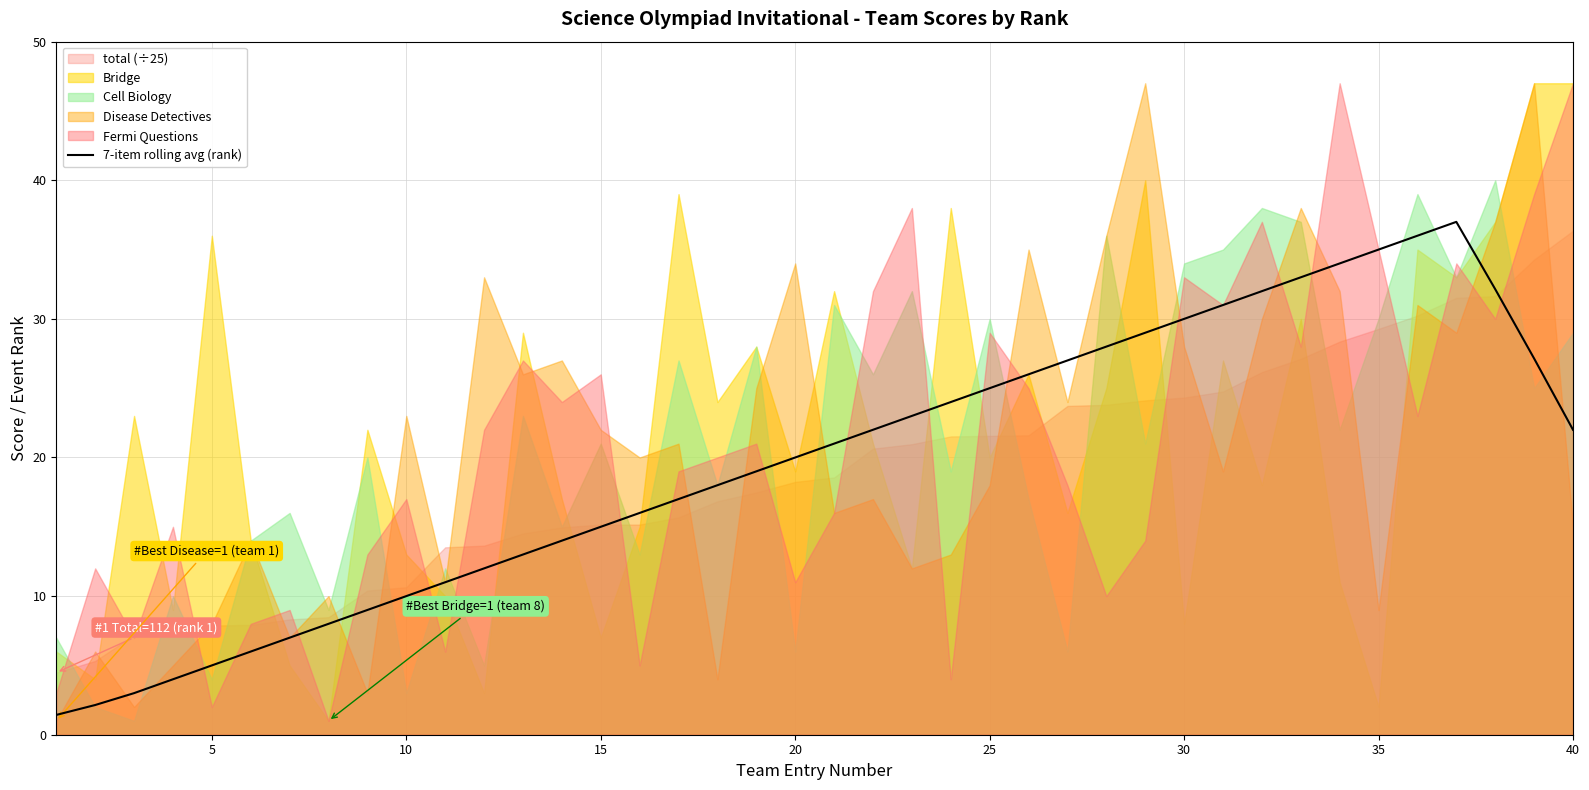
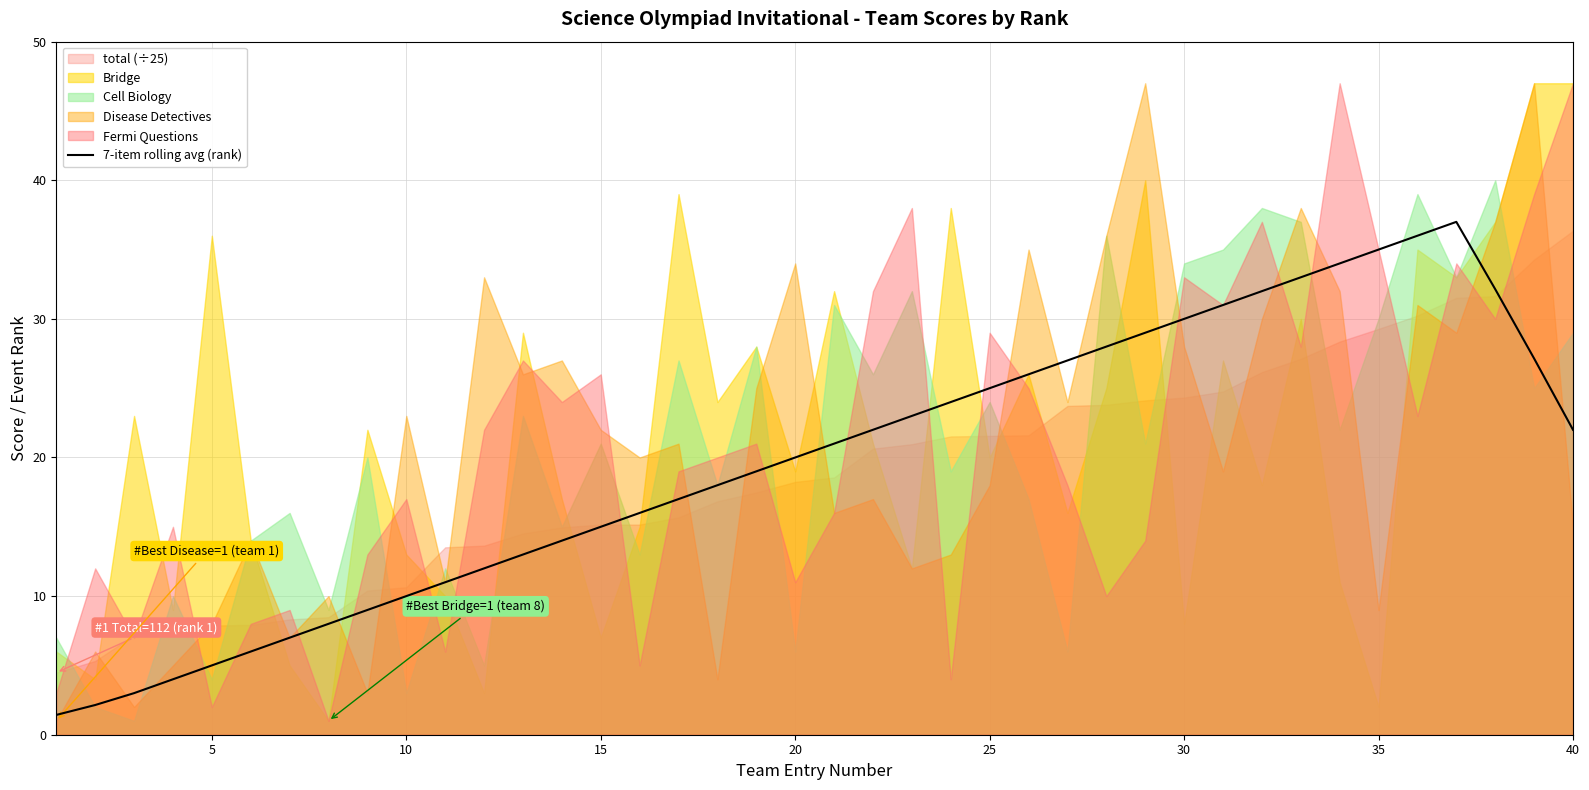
Cell Biology, 25: 30 -> 24
